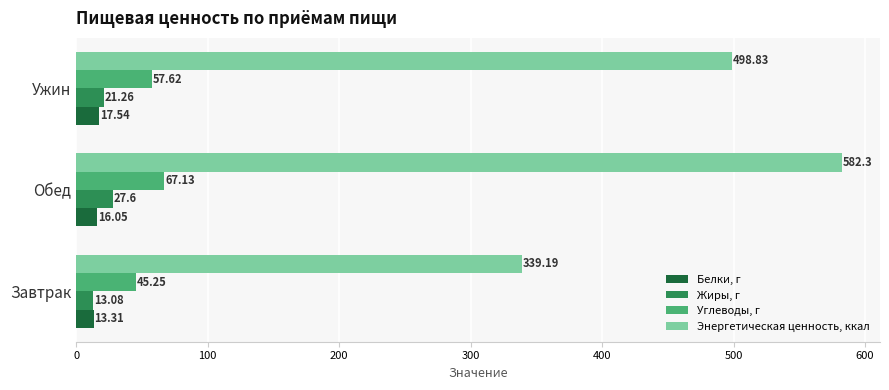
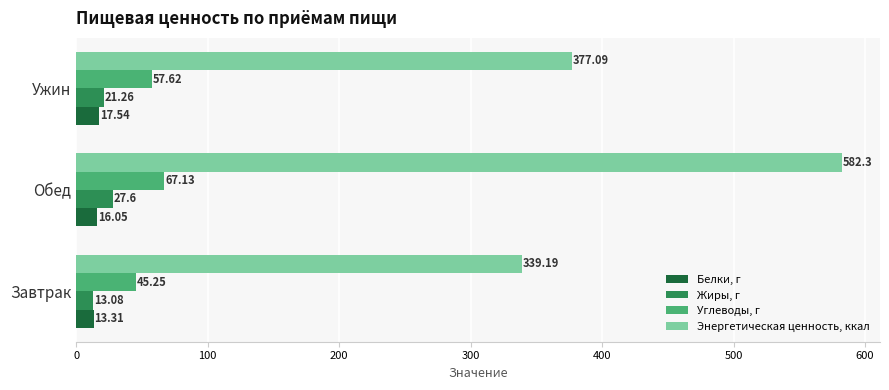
Энергетическая ценность, ккал, Ужин: 498.83 -> 377.09
